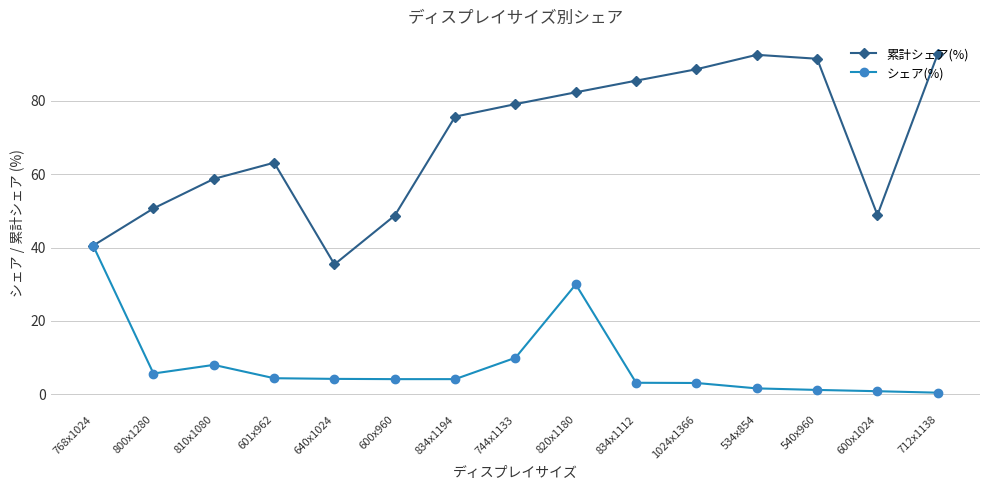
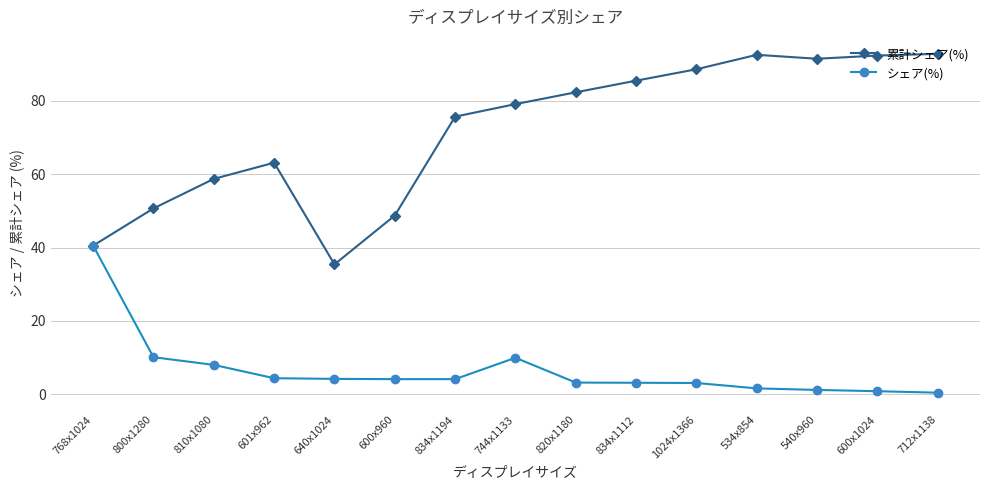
シェア(%), 800x1280: 6 -> 10
シェア(%), 820x1180: 30 -> 3
累計シェア(%), 600x1024: 49 -> 92
